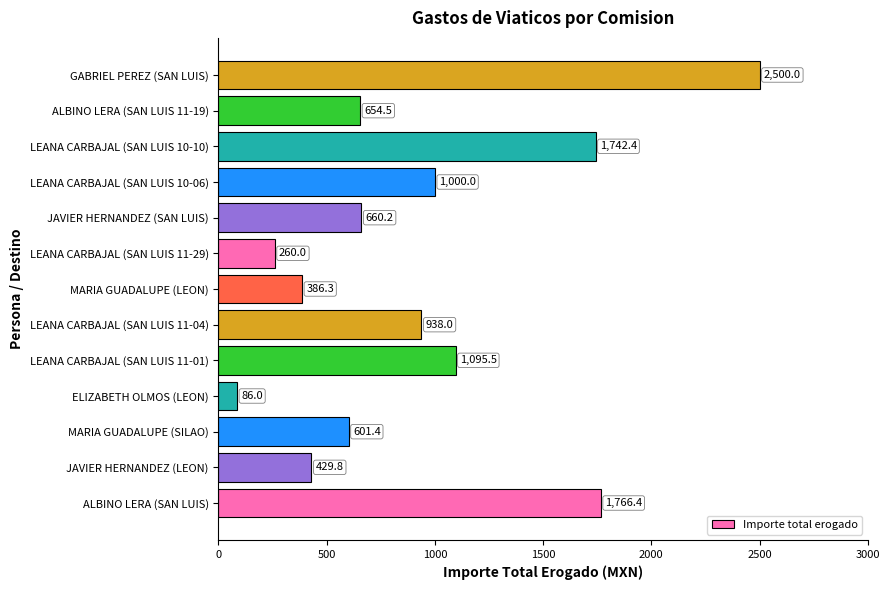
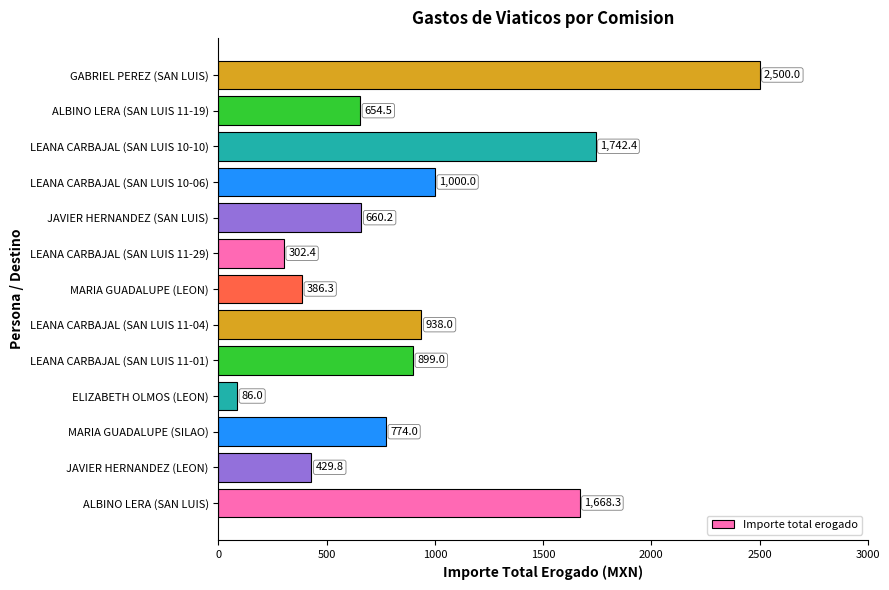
LEANA CARBAJAL (SAN LUIS 11-29): 260.0 -> 302.4
LEANA CARBAJAL (SAN LUIS 11-01): 1,095.5 -> 899.0
MARIA GUADALUPE (SILAO): 601.4 -> 774.0
ALBINO LERA (SAN LUIS): 1,766.4 -> 1,668.3
